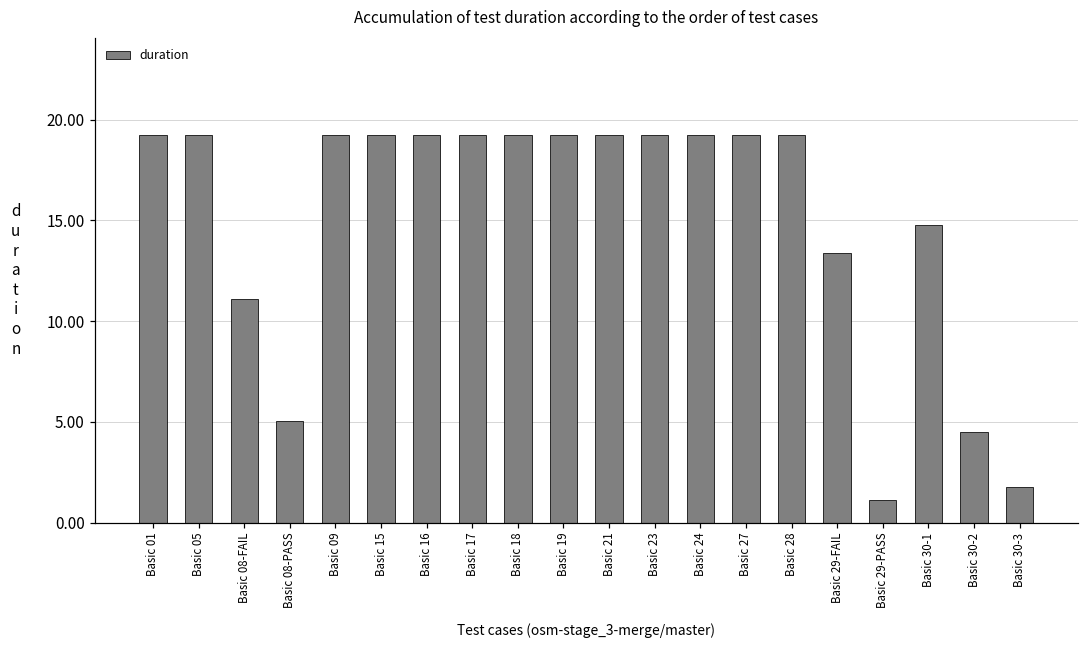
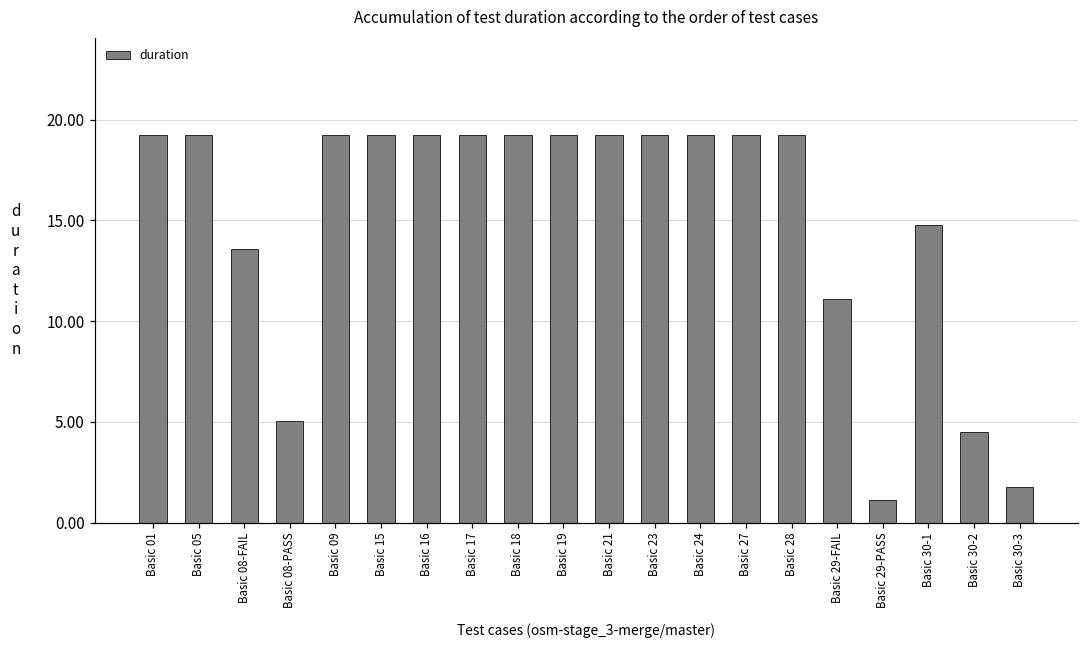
Basic 08-FAIL: 11.1 -> 13.6
Basic 29-FAIL: 13.4 -> 11.1
